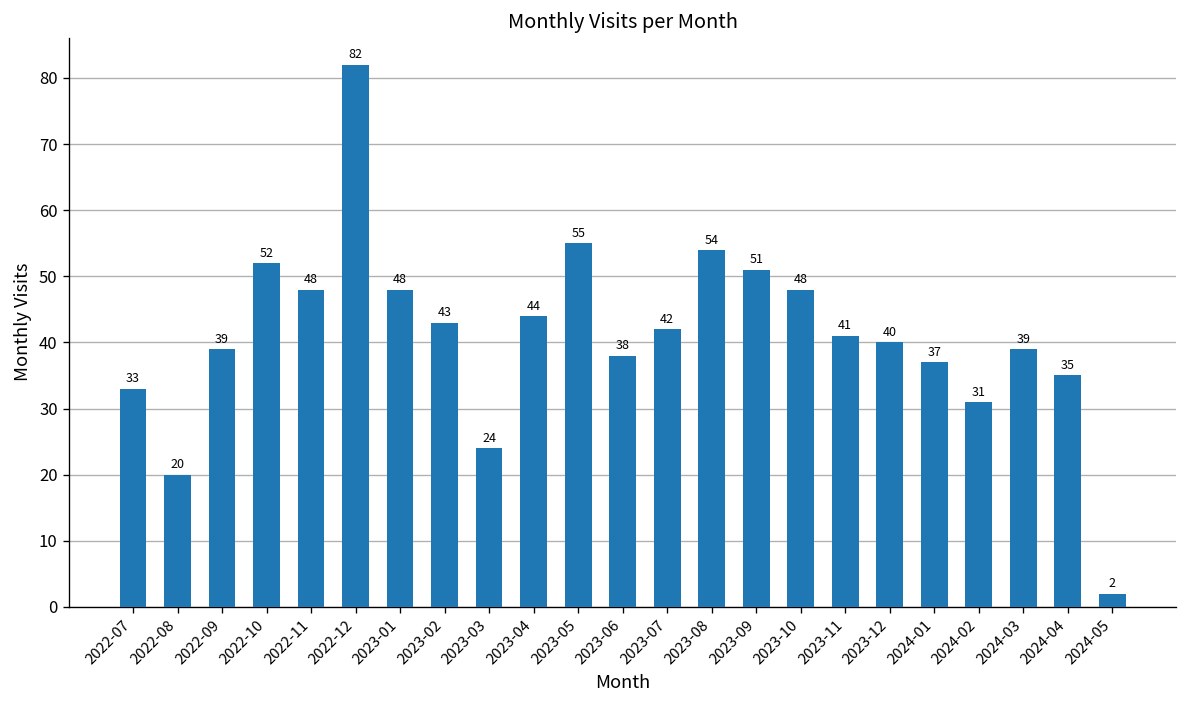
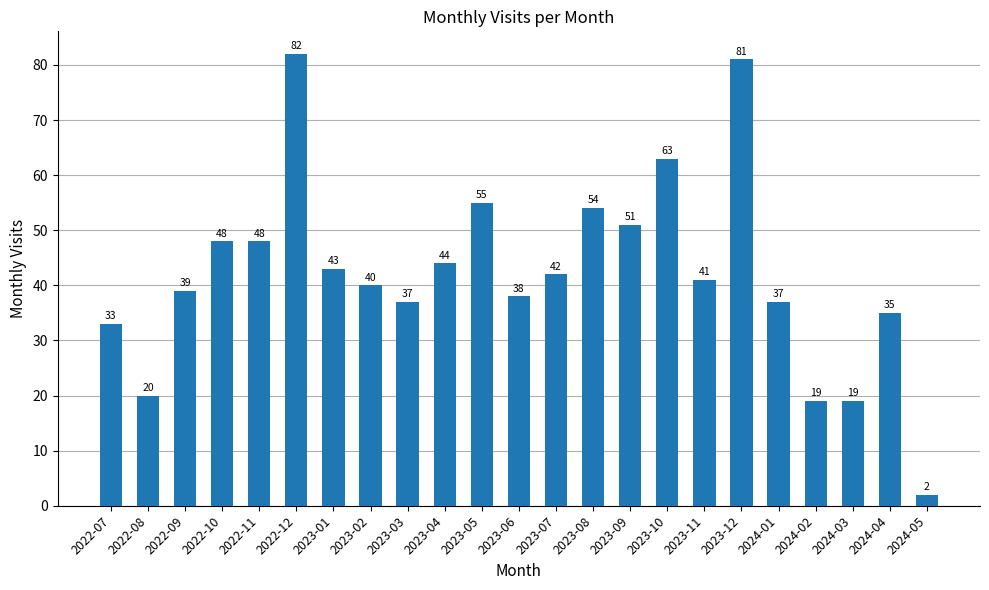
2022-10: 52 -> 48
2023-01: 48 -> 43
2023-02: 43 -> 40
2023-03: 24 -> 37
2023-10: 48 -> 63
2023-12: 40 -> 81
2024-02: 31 -> 19
2024-03: 39 -> 19
